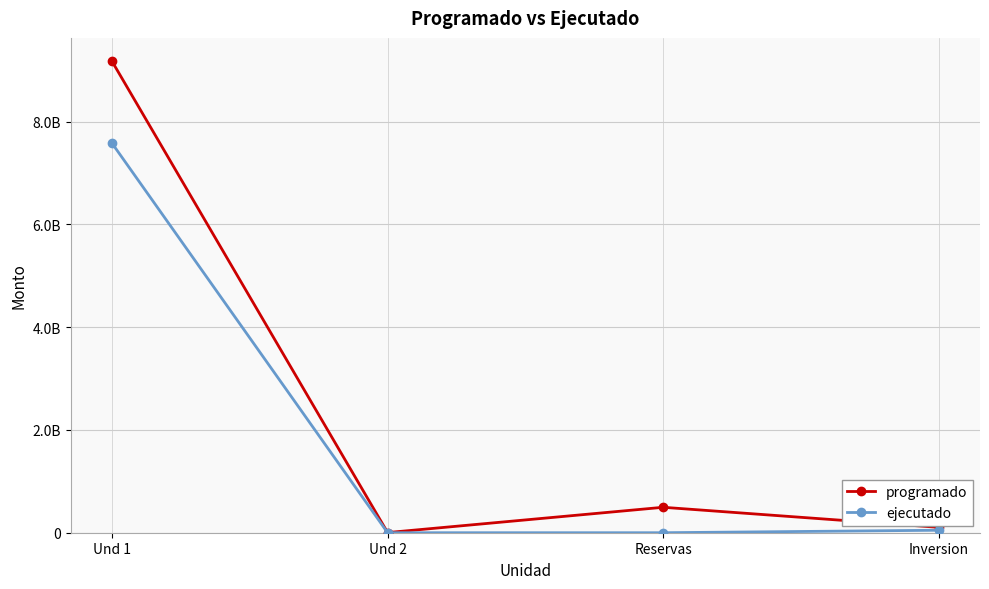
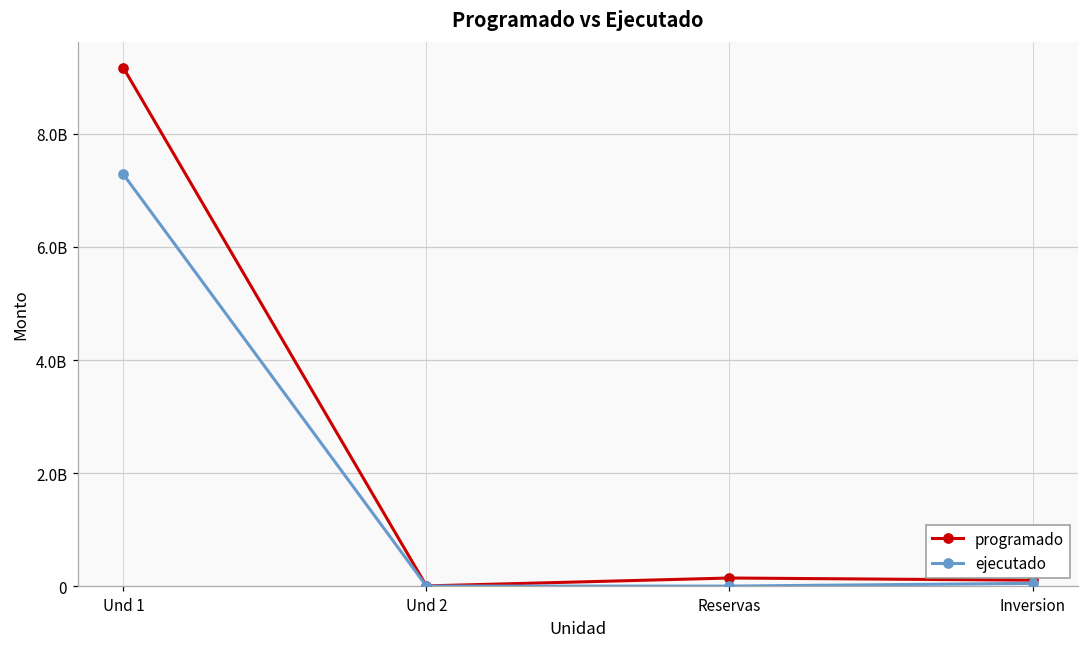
ejecutado, Und 1: 7600000000 -> 7300000000
programado, Reservas: 500000000 -> 100000000
